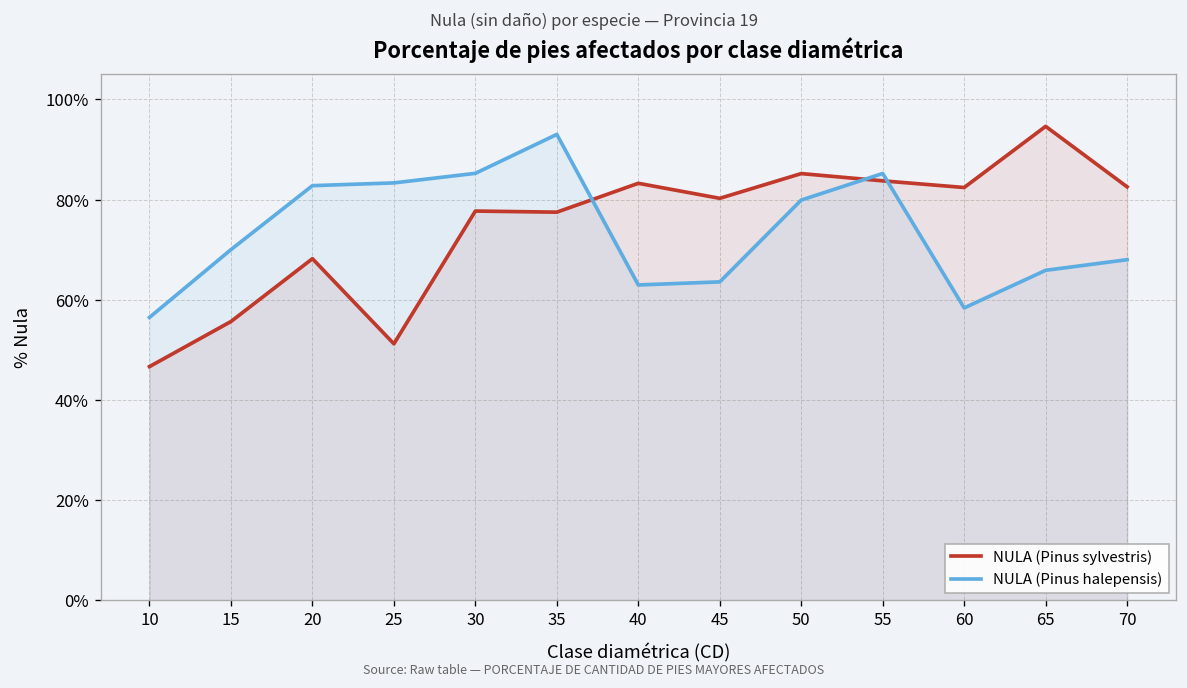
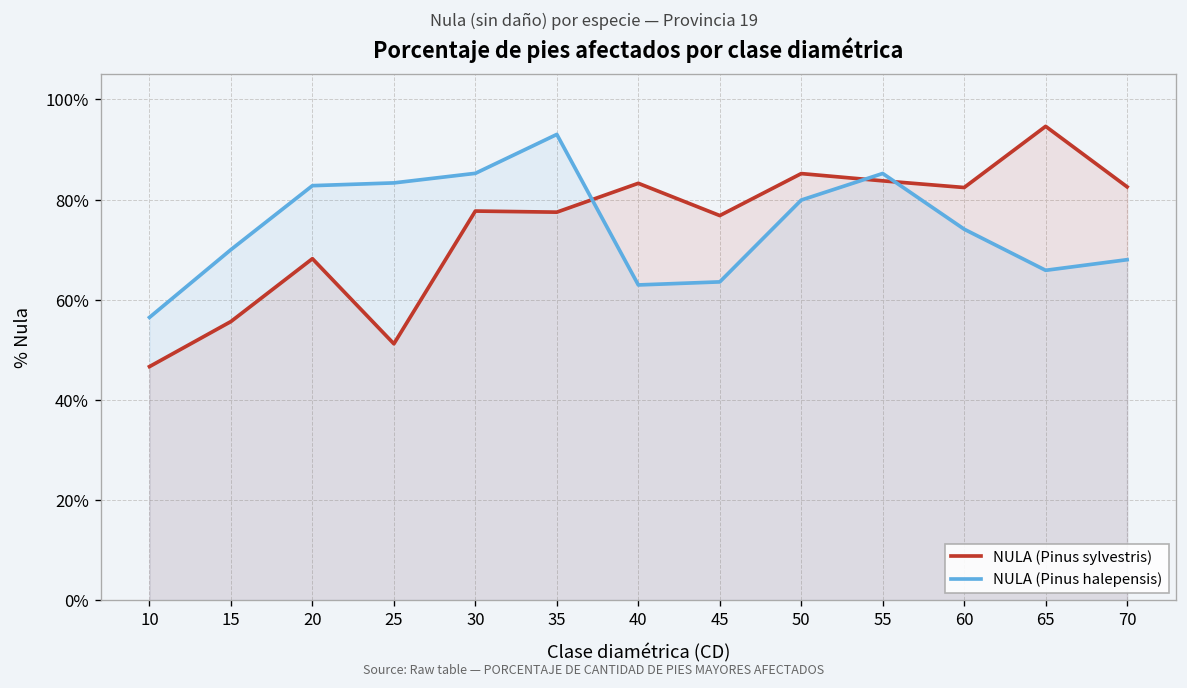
NULA (Pinus sylvestris), 45: 80% -> 77%
NULA (Pinus halepensis), 60: 58% -> 74%
